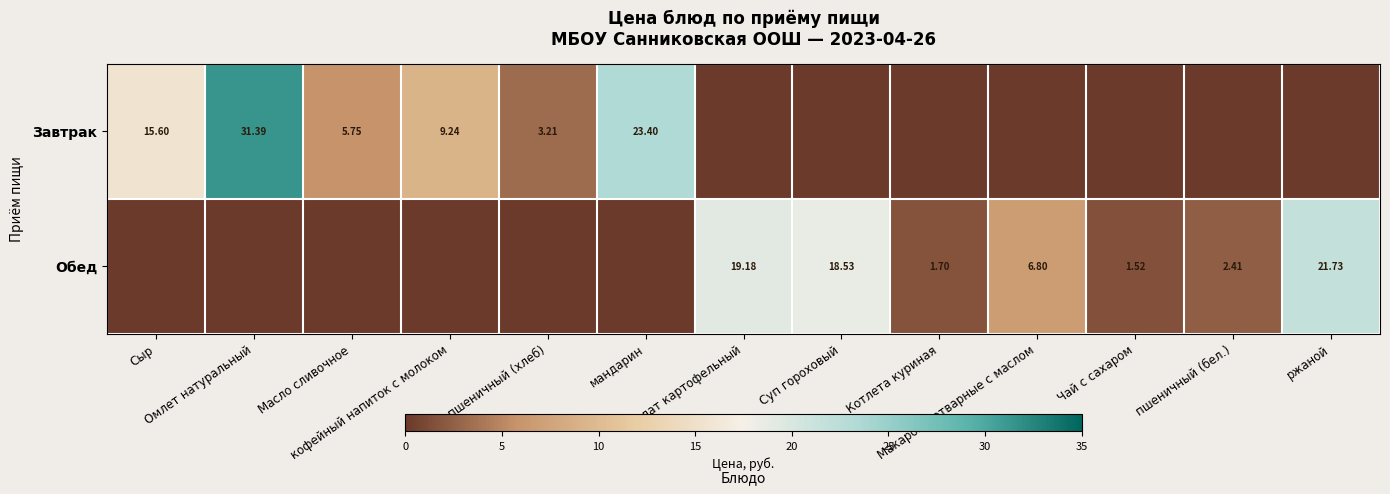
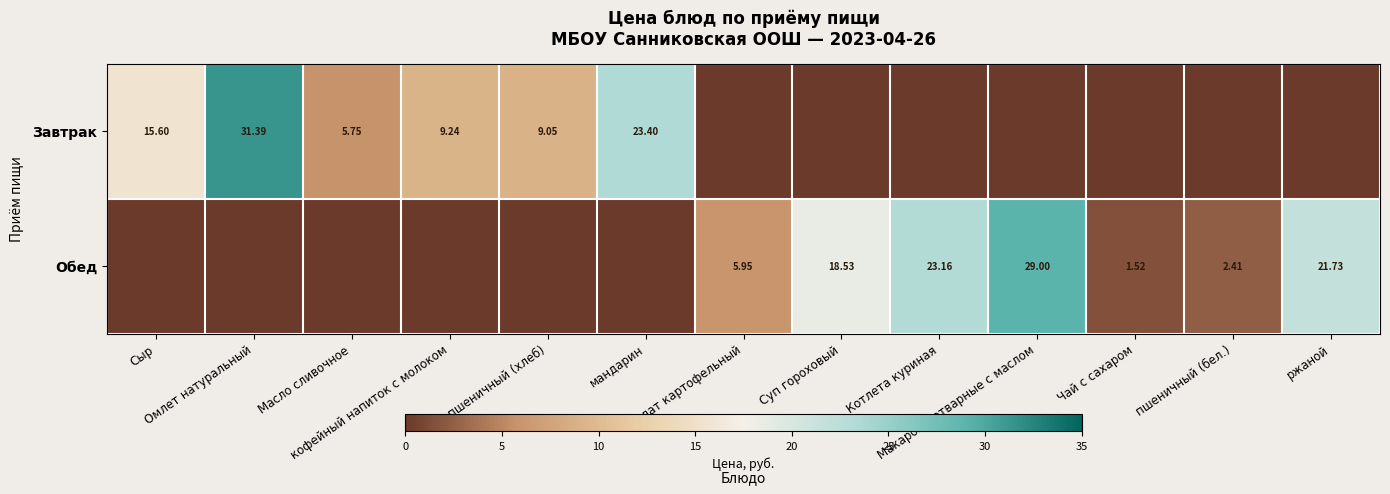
Завтрак, пшеничный (хлеб): 3.21 -> 9.05
Обед, Салат картофельный: 19.18 -> 5.95
Обед, Котлета куриная: 1.70 -> 23.16
Обед, Макароны отварные с маслом: 6.80 -> 29.00
